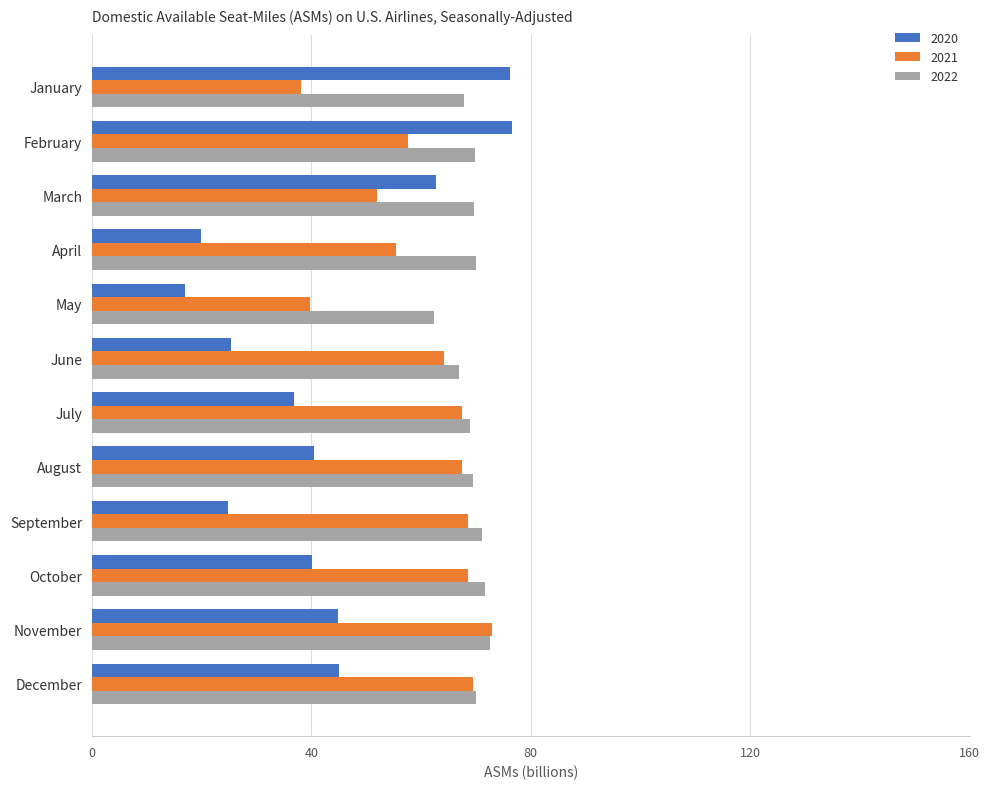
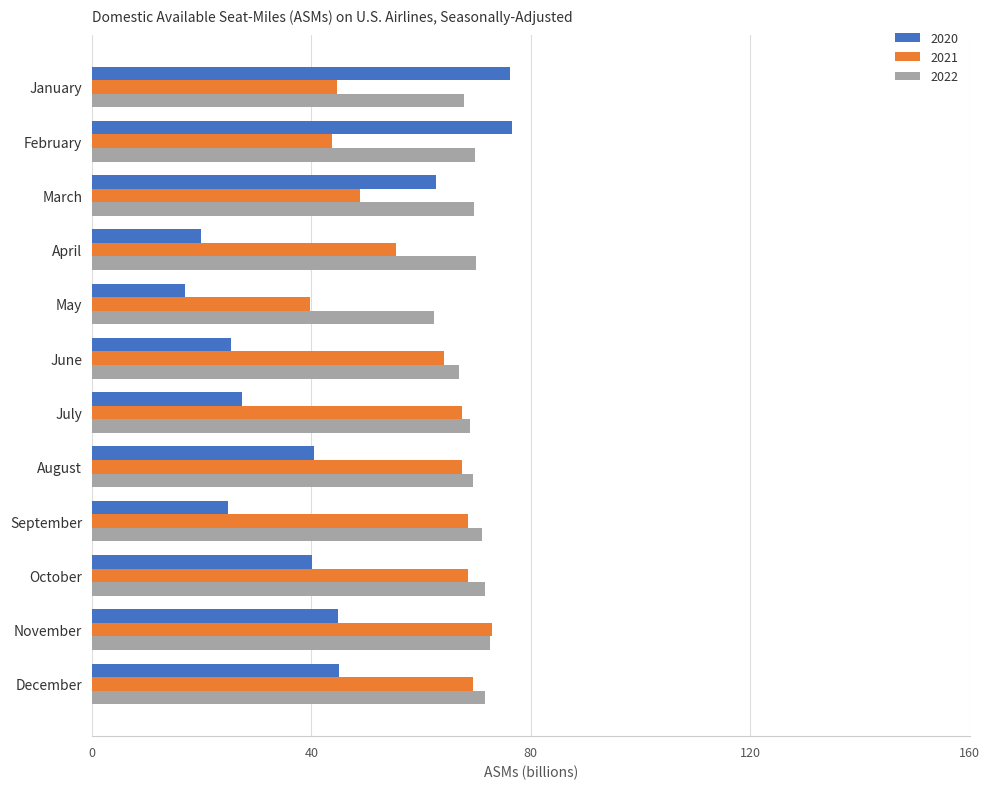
2021, January: 38 -> 45
2021, February: 58 -> 44
2021, March: 52 -> 49
2020, July: 37 -> 27
2022, December: 70 -> 72
